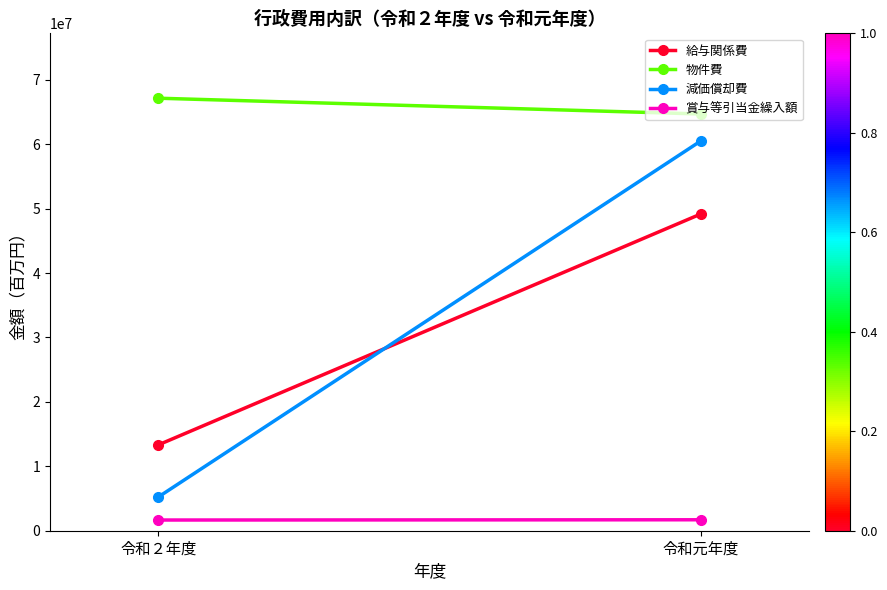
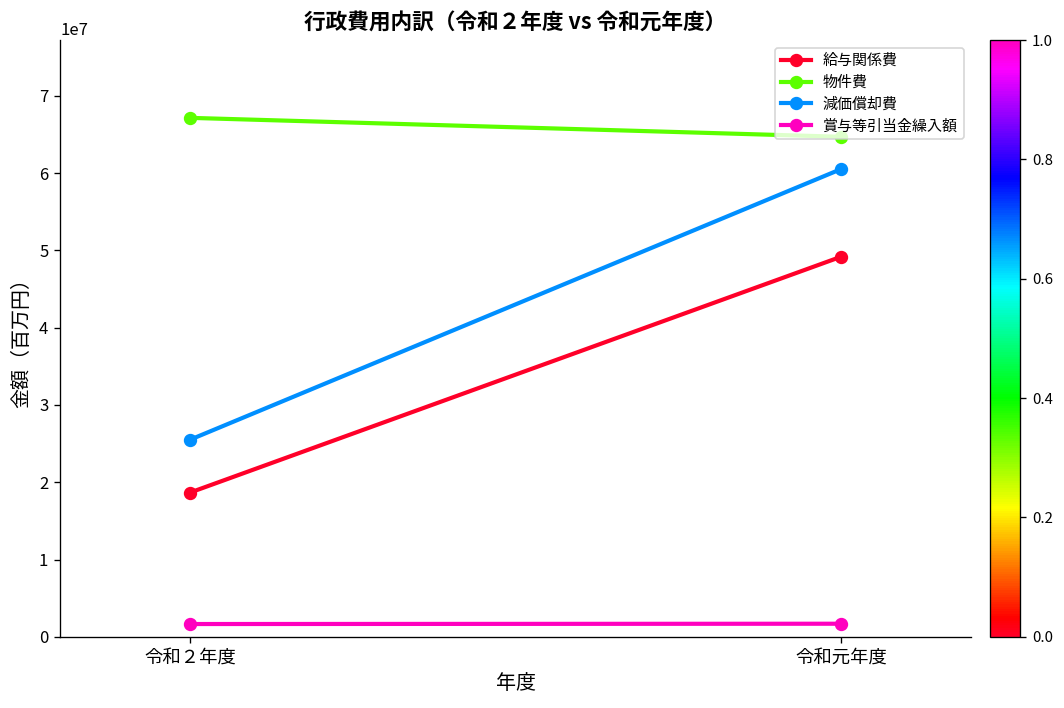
給与関係費, 令和２年度: 13000000 -> 19000000
減価償却費, 令和２年度: 5000000 -> 26000000
